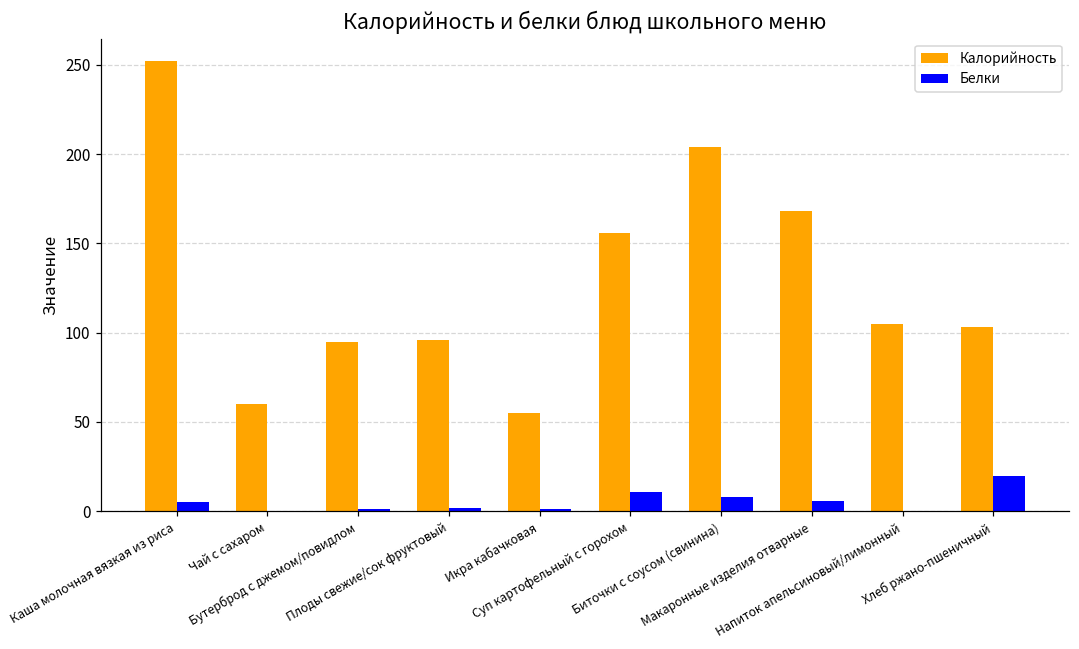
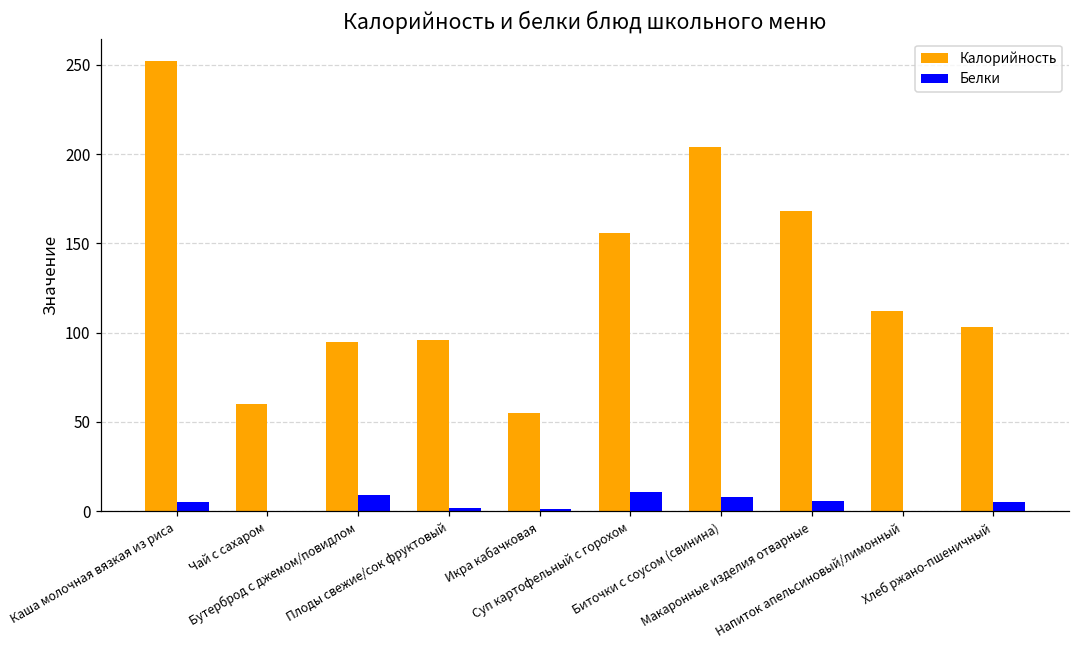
Белки, Бутерброд с джемом/повидлом: 1 -> 9
Калорийность, Напиток апельсиновый/лимонный: 105 -> 112
Белки, Хлеб ржано-пшеничный: 20 -> 5
